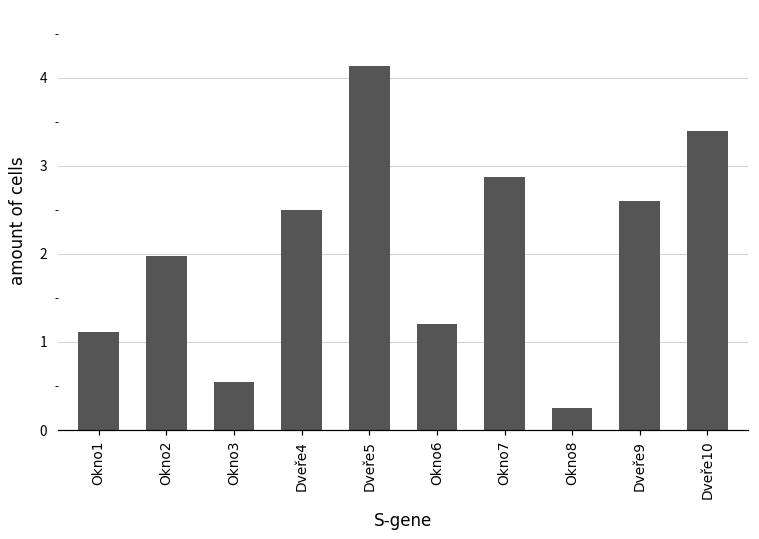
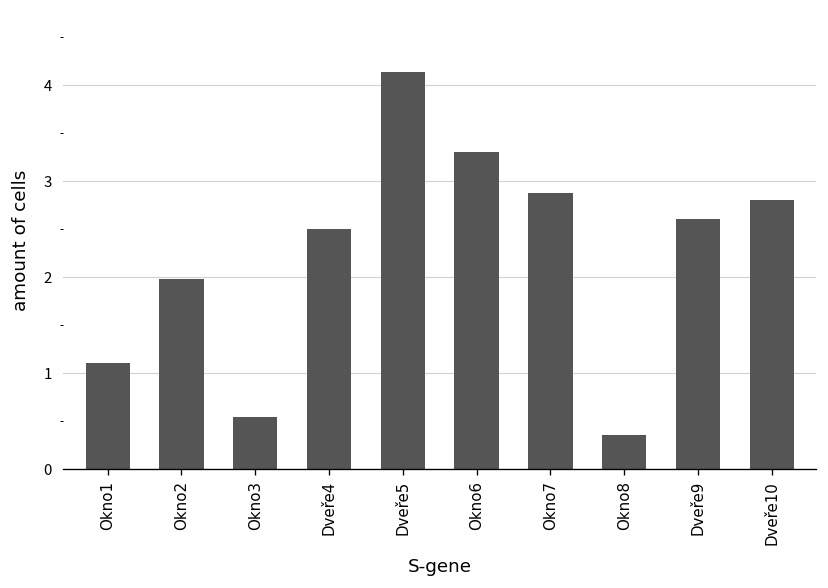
Okno6: 1.2 -> 3.3
Okno8: 0.3 -> 0.4
Dveře10: 3.4 -> 2.8
